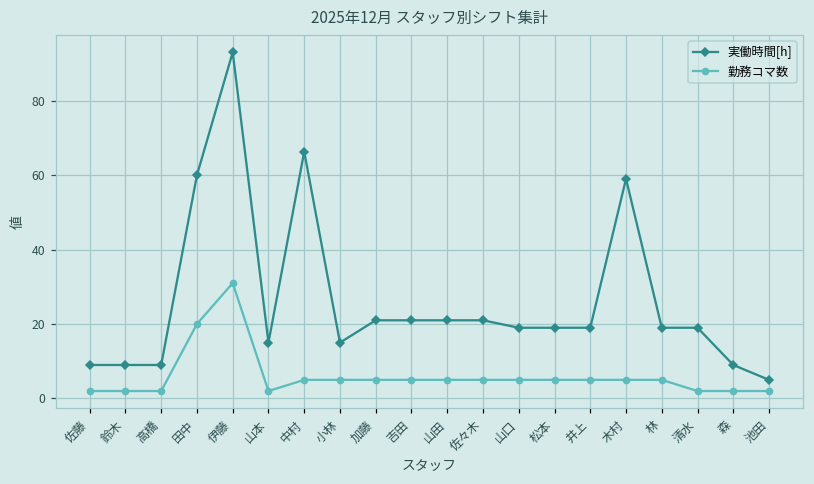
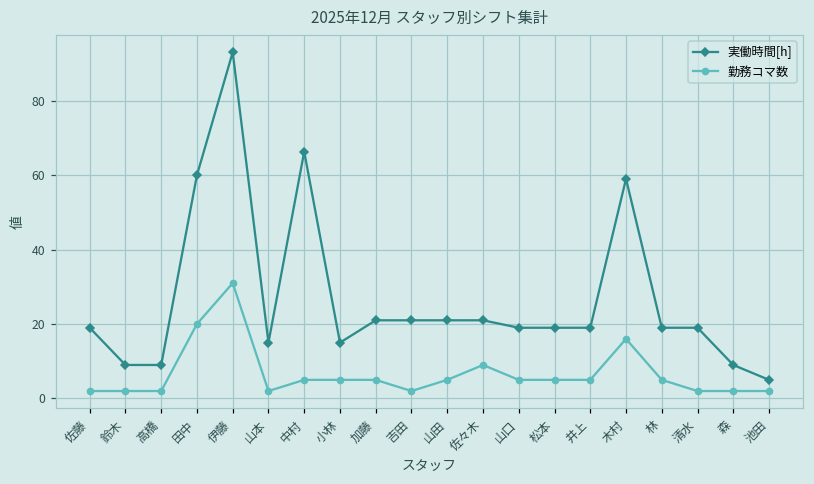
実働時間[h], 佐藤: 9 -> 19
勤務コマ数, 吉田: 5 -> 2
勤務コマ数, 佐々木: 5 -> 9
勤務コマ数, 木村: 5 -> 16
